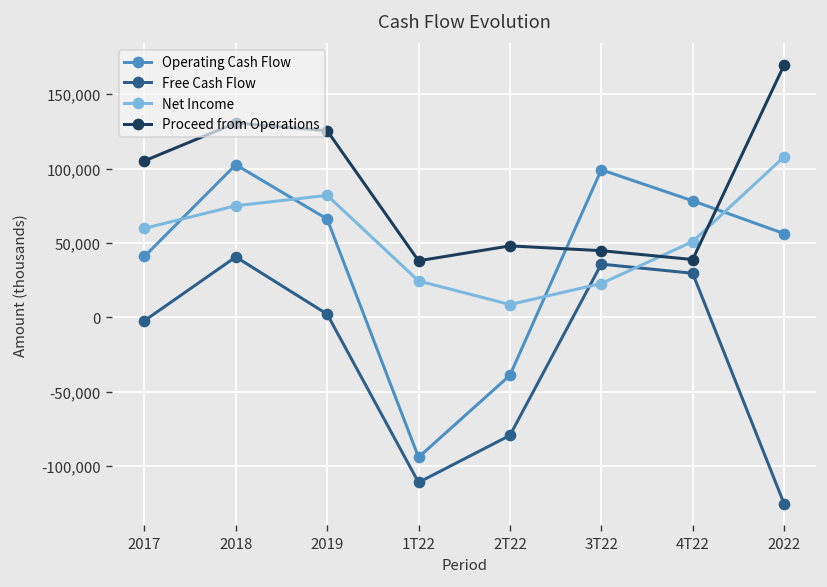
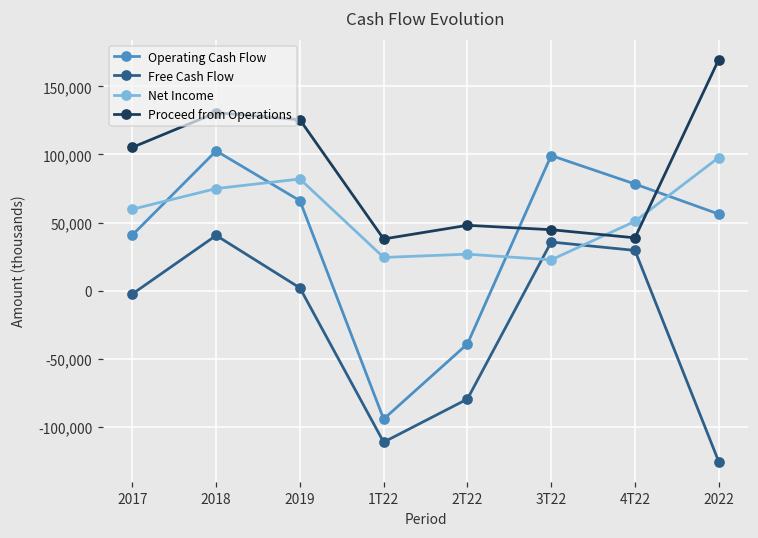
Net Income, 2T22: 9,000 -> 27,000
Net Income, 2022: 108,000 -> 98,000
